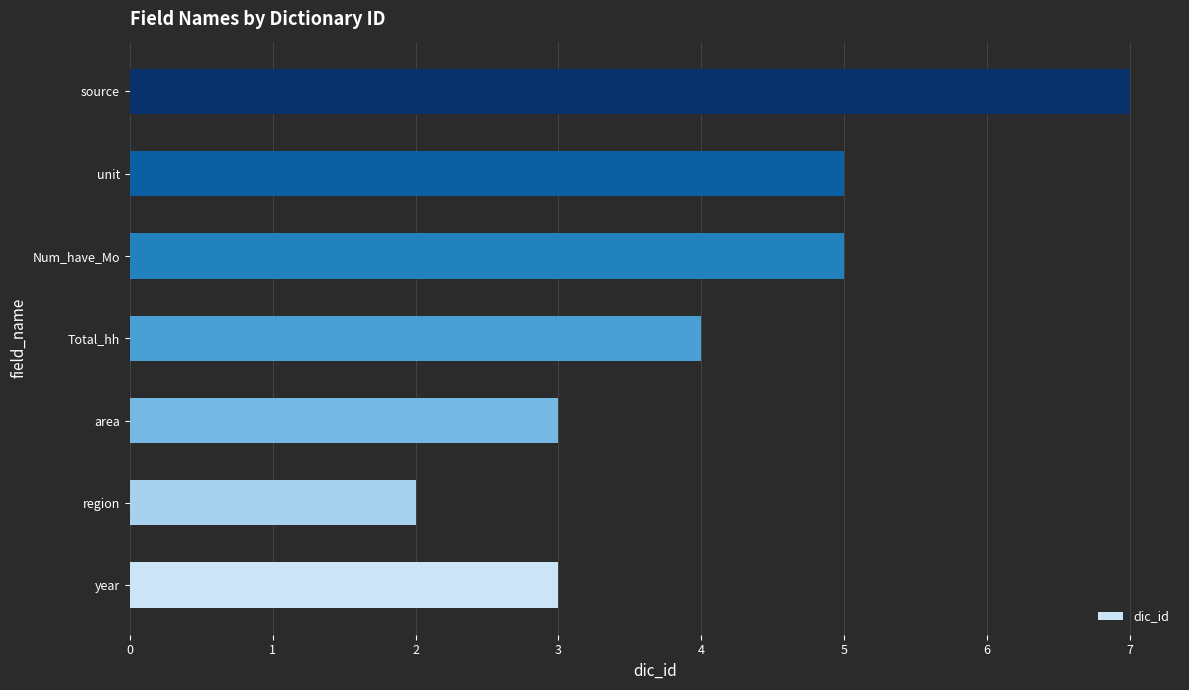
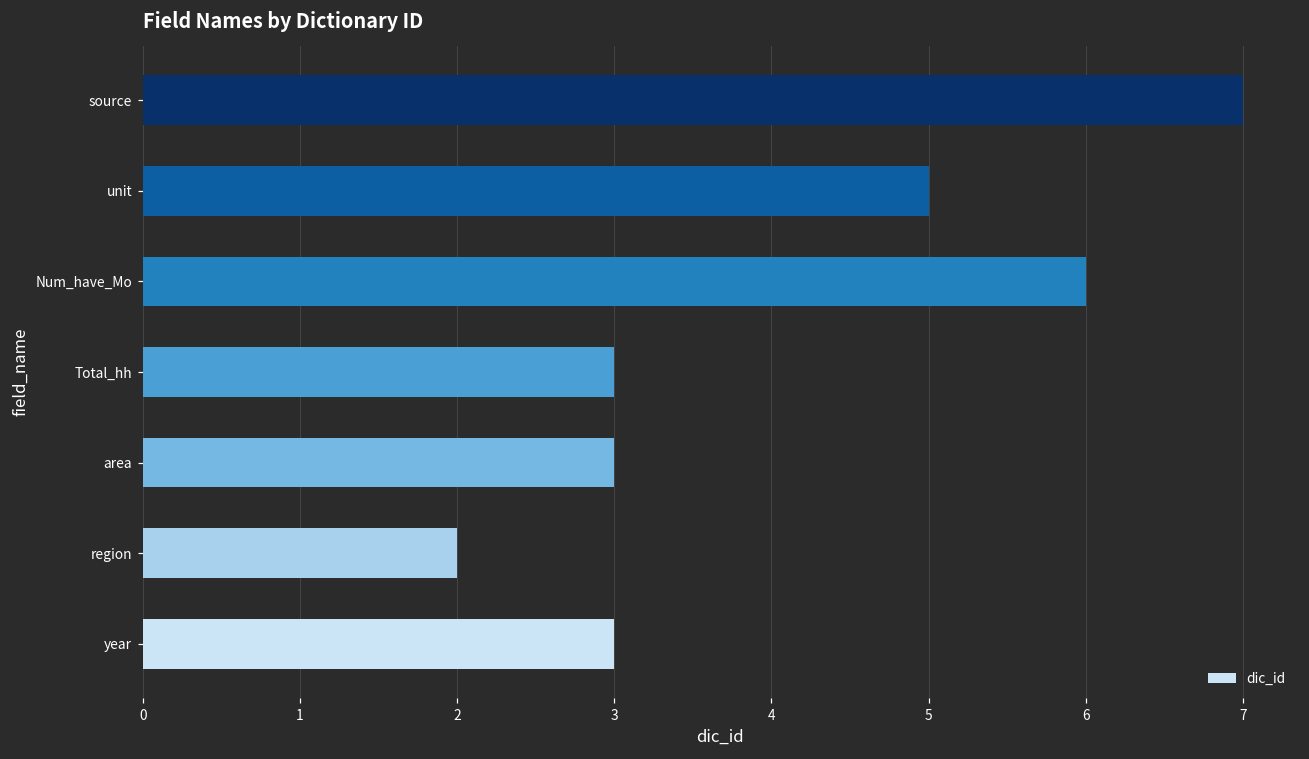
Num_have_Mo: 5 -> 6
Total_hh: 4 -> 3
